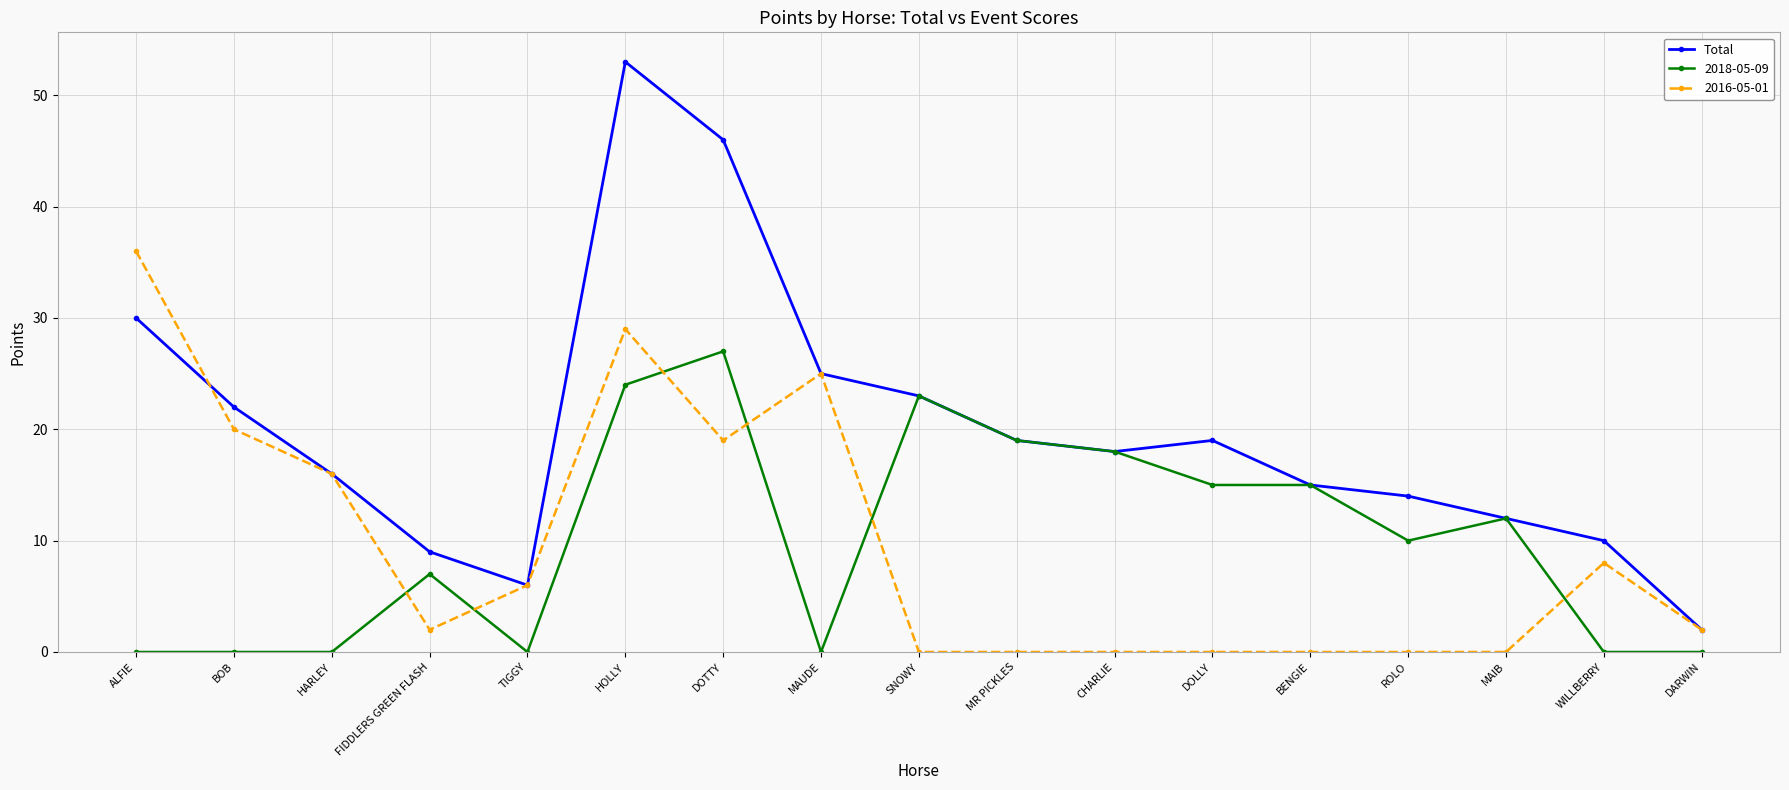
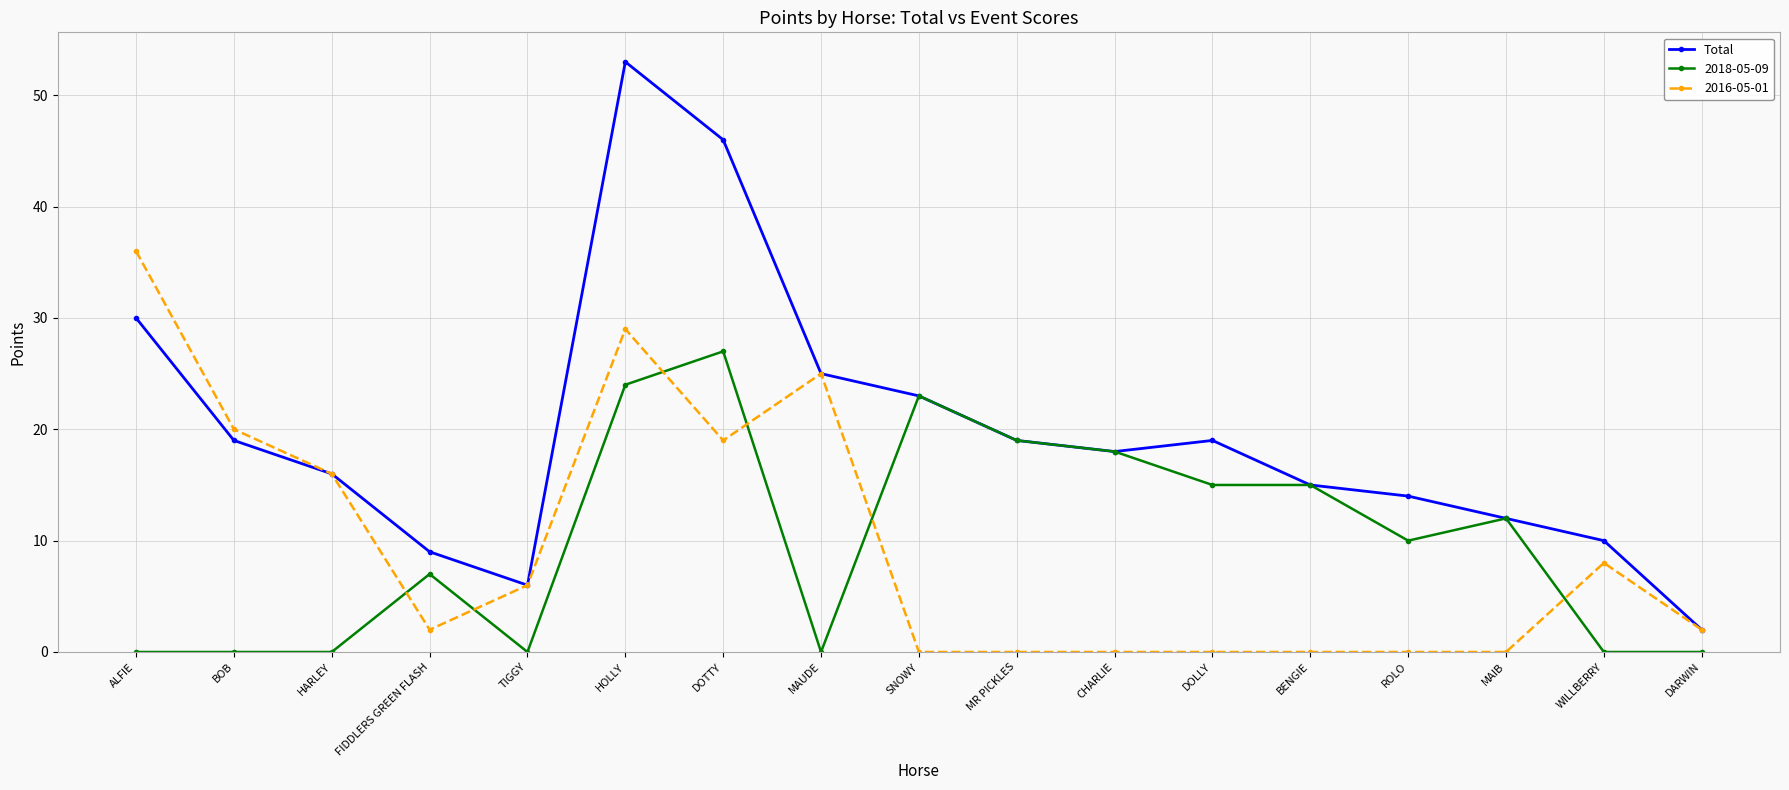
Total, BOB: 22 -> 19
